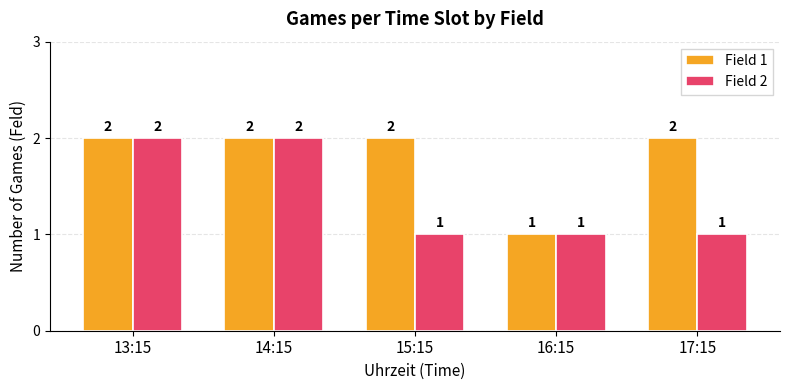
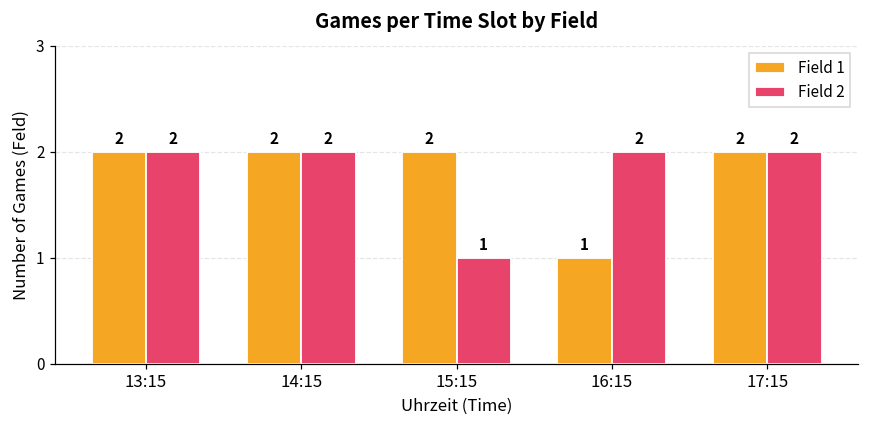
Field 2, 16:15: 1 -> 2
Field 2, 17:15: 1 -> 2
